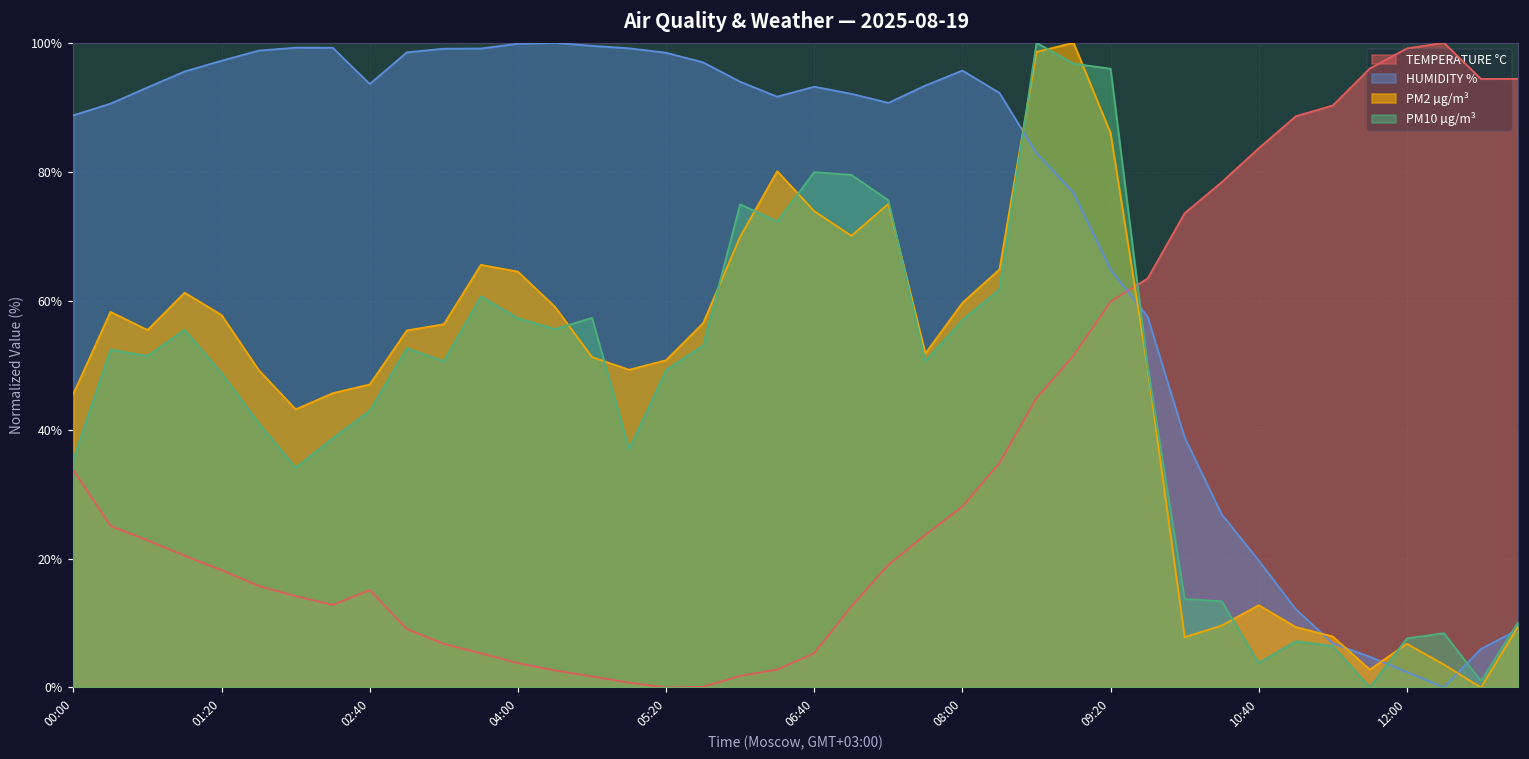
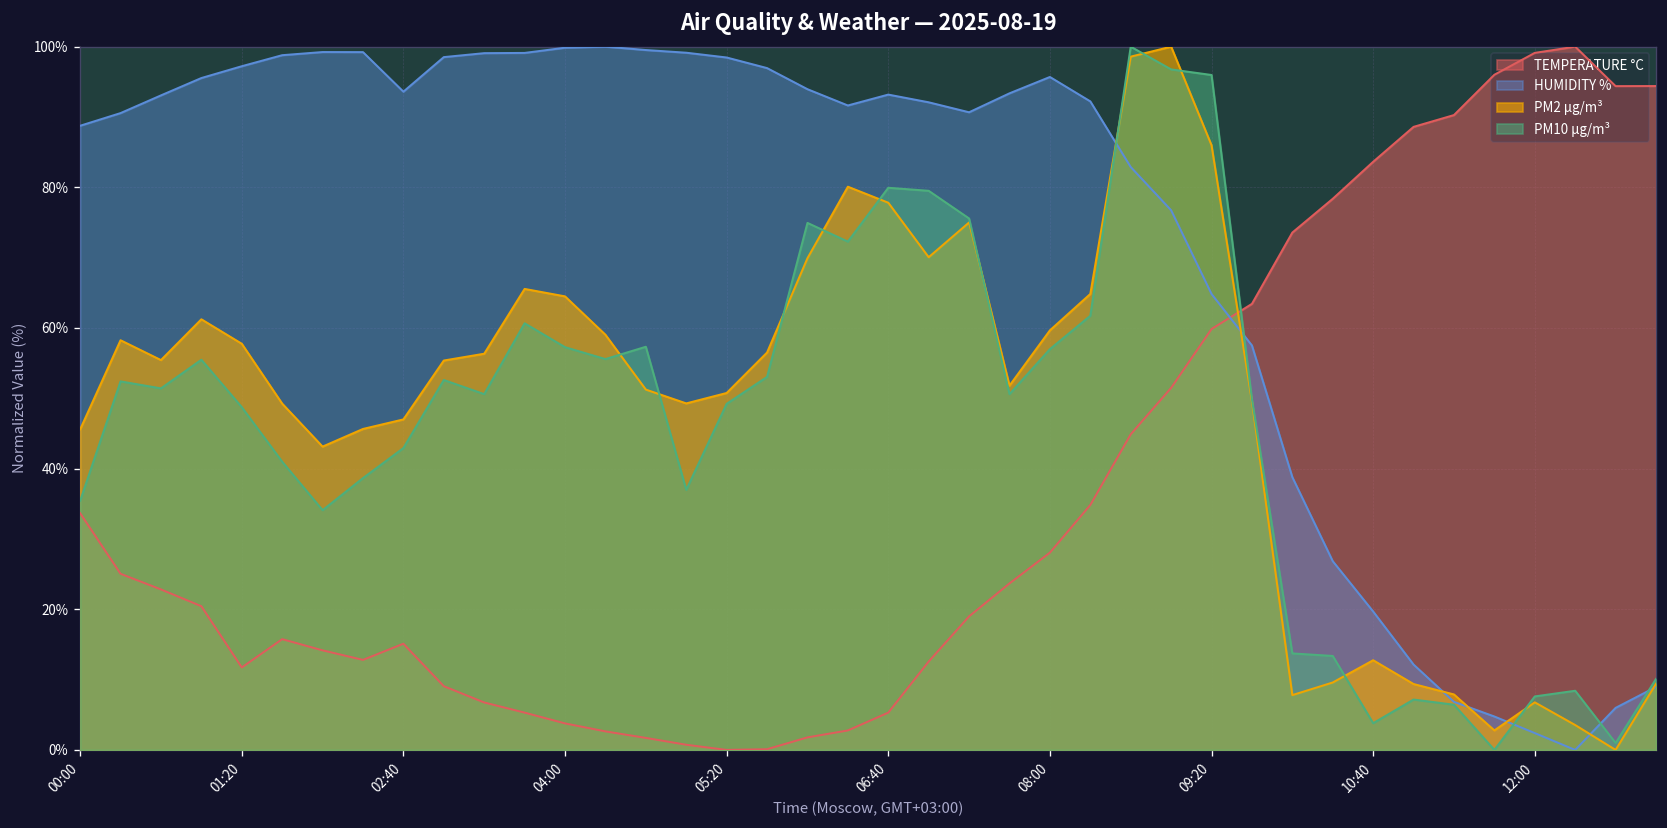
TEMPERATURE °C, 01:20: 18% -> 12%
PM2 µg/m³, 06:40: 74% -> 78%
